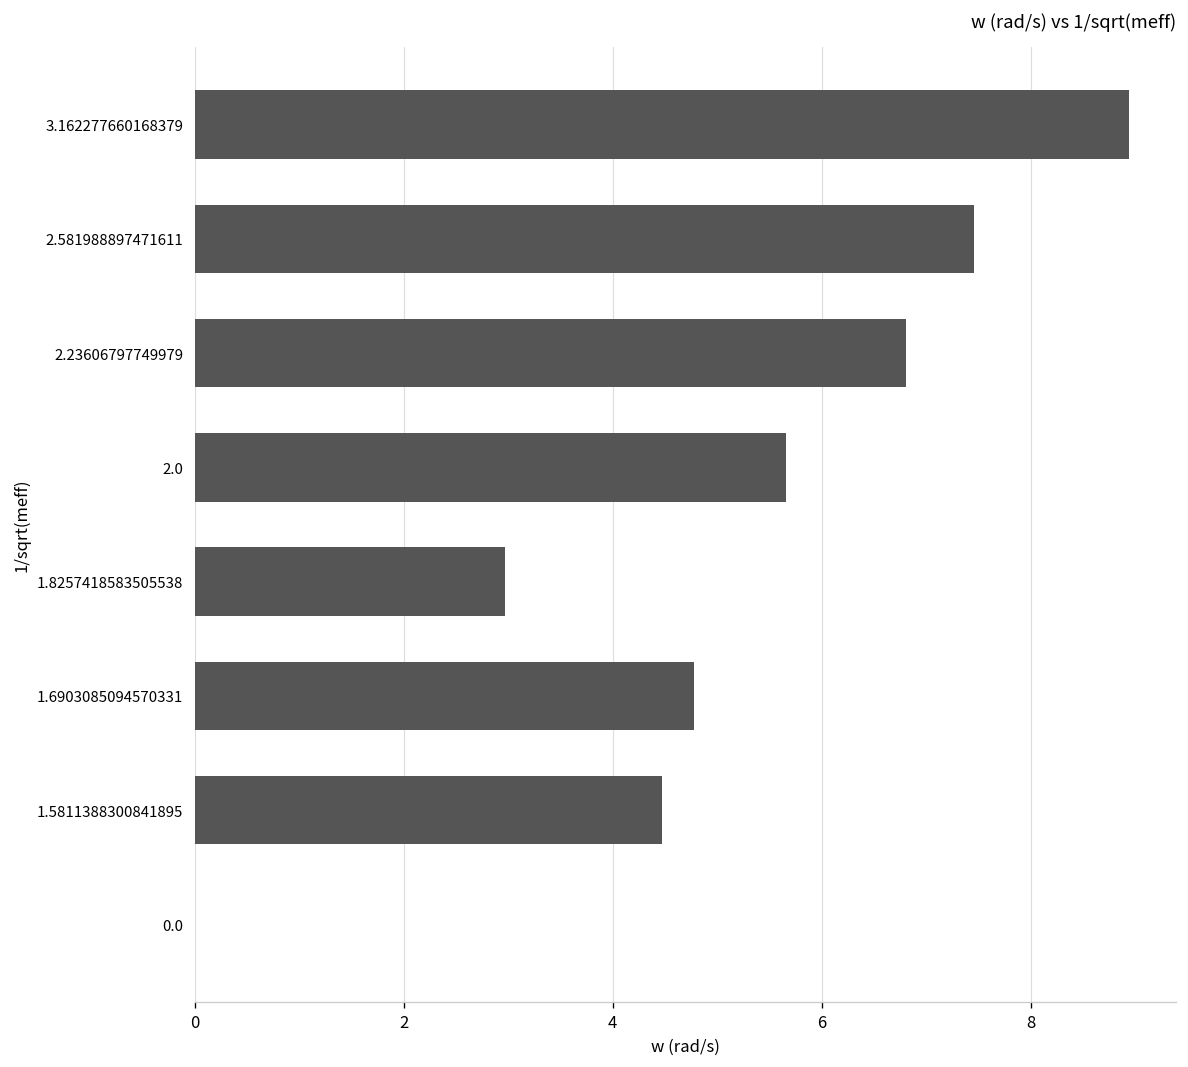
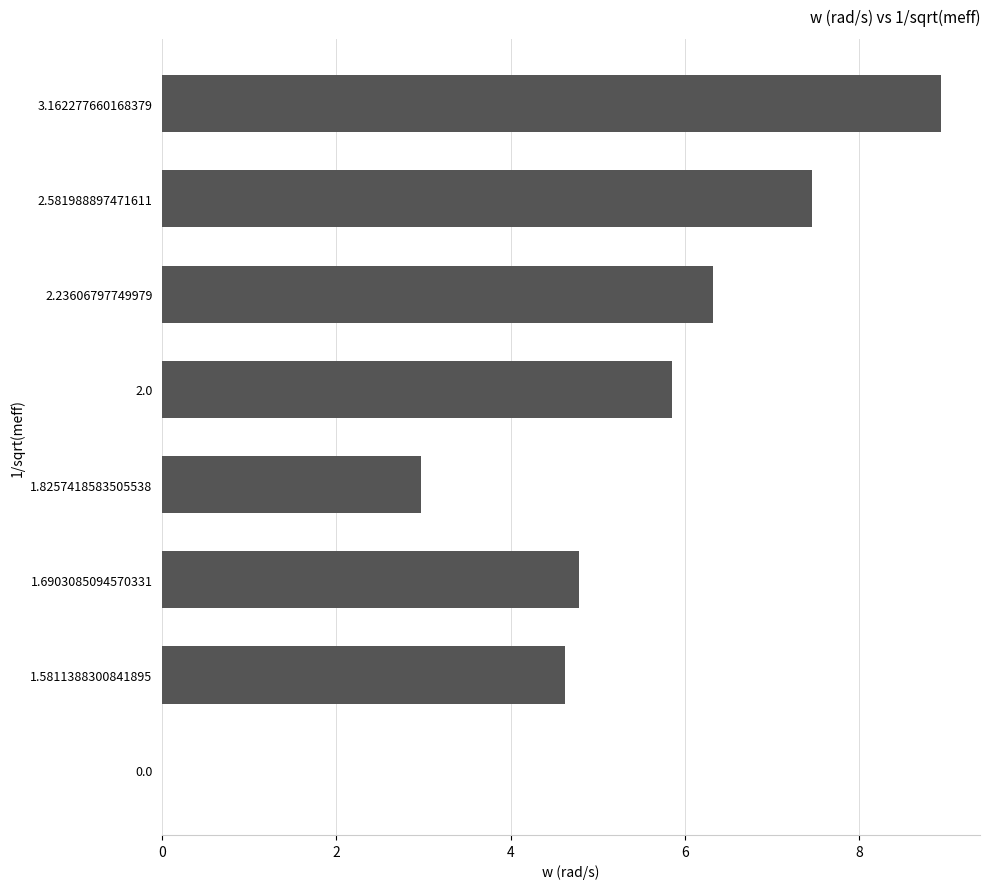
2.23606797749979: 6.8 -> 6.3
2.0: 5.7 -> 5.9
1.5811388300841895: 4.5 -> 4.6
